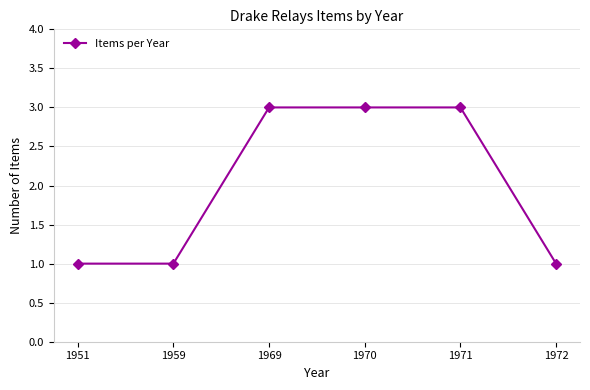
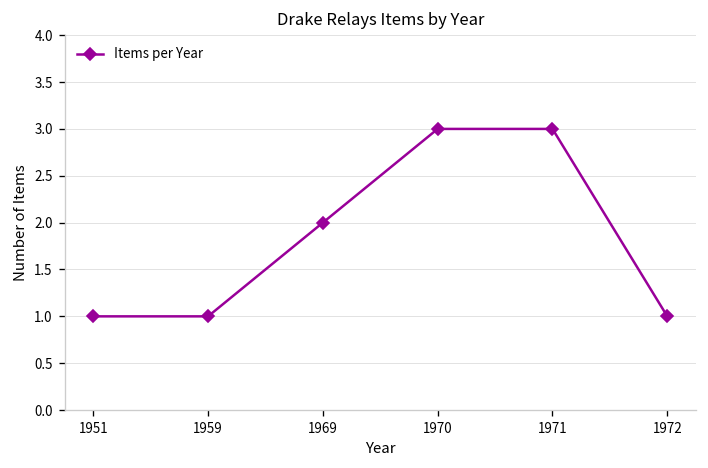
1969: 3 -> 2
